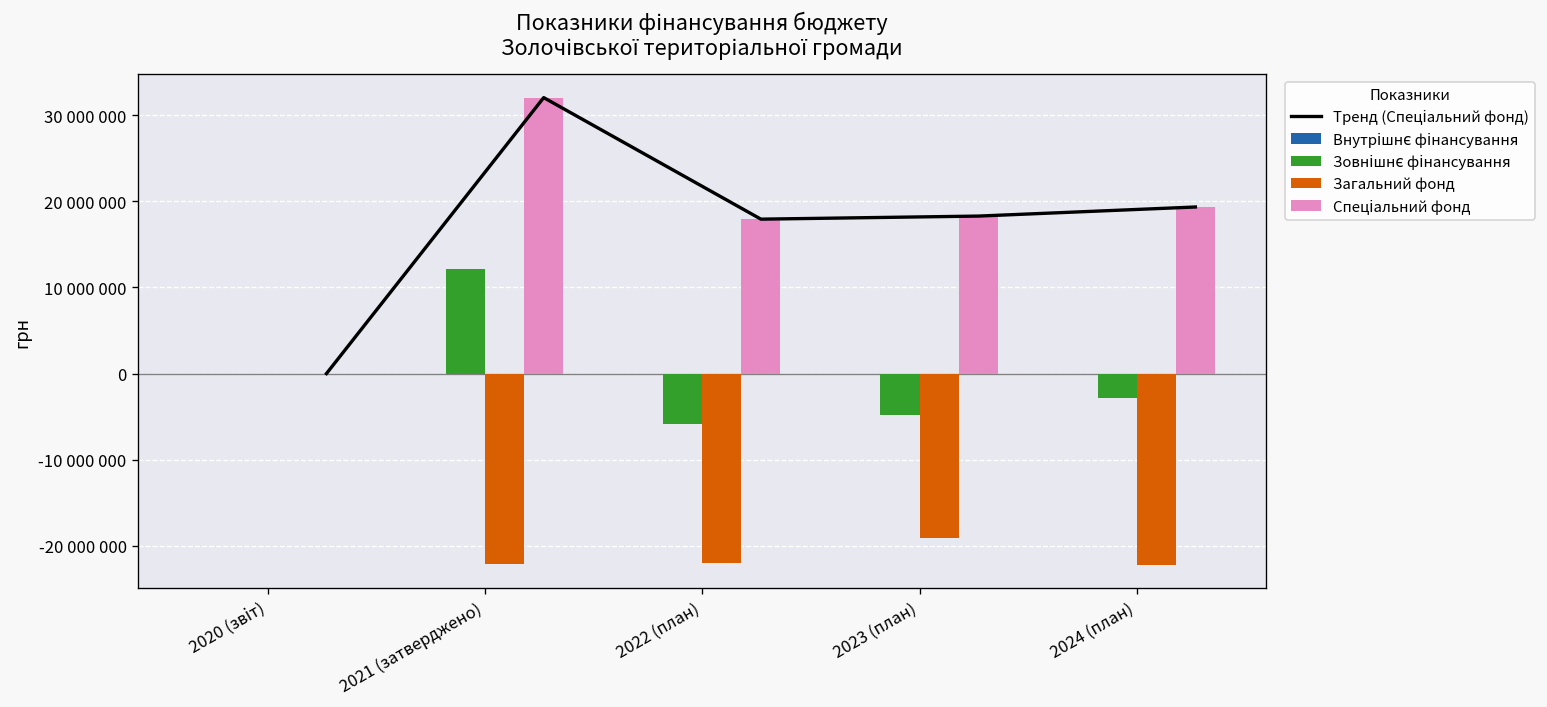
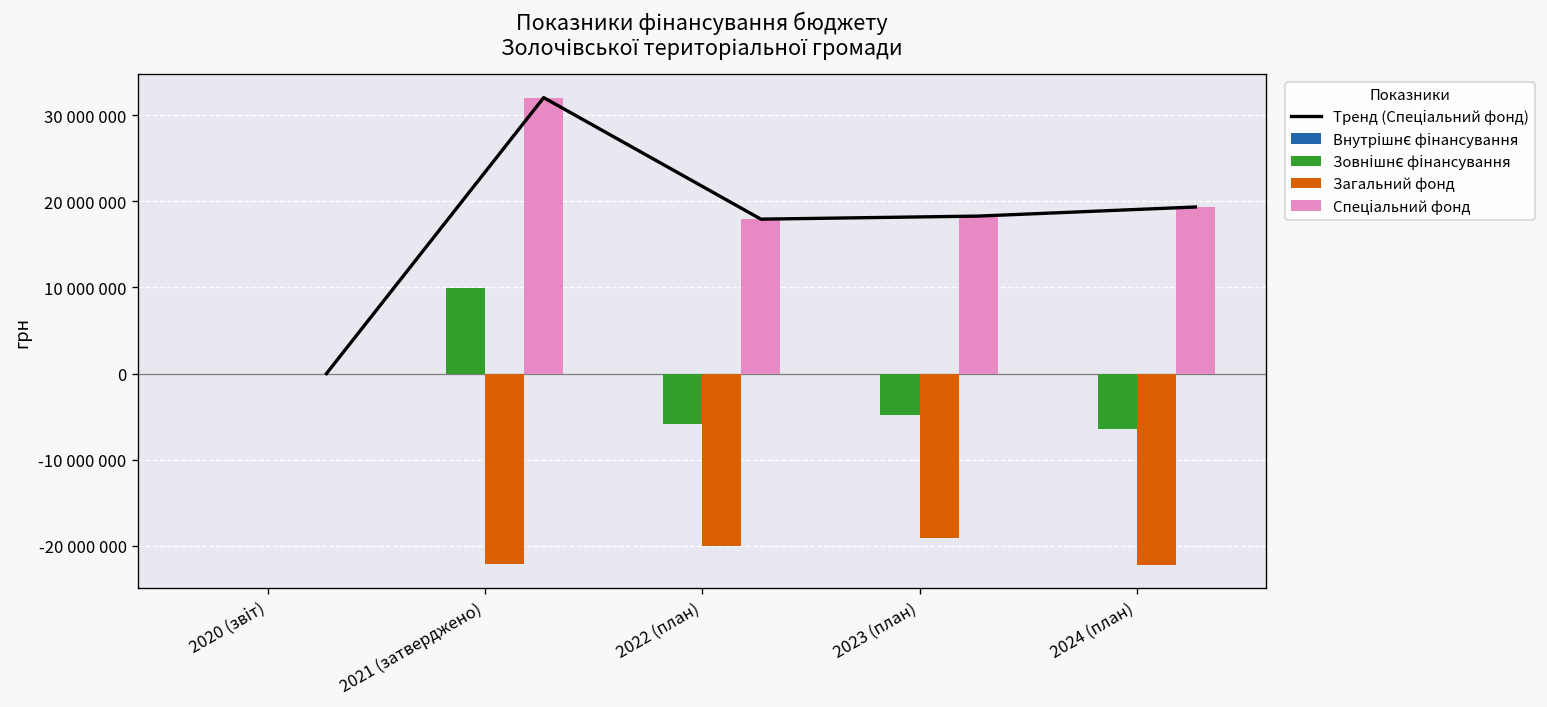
Зовнішнє фінансування, 2021 (затверджено): 12000000 -> 10000000
Загальний фонд, 2022 (план): -22000000 -> -20000000
Зовнішнє фінансування, 2024 (план): -3000000 -> -6000000
